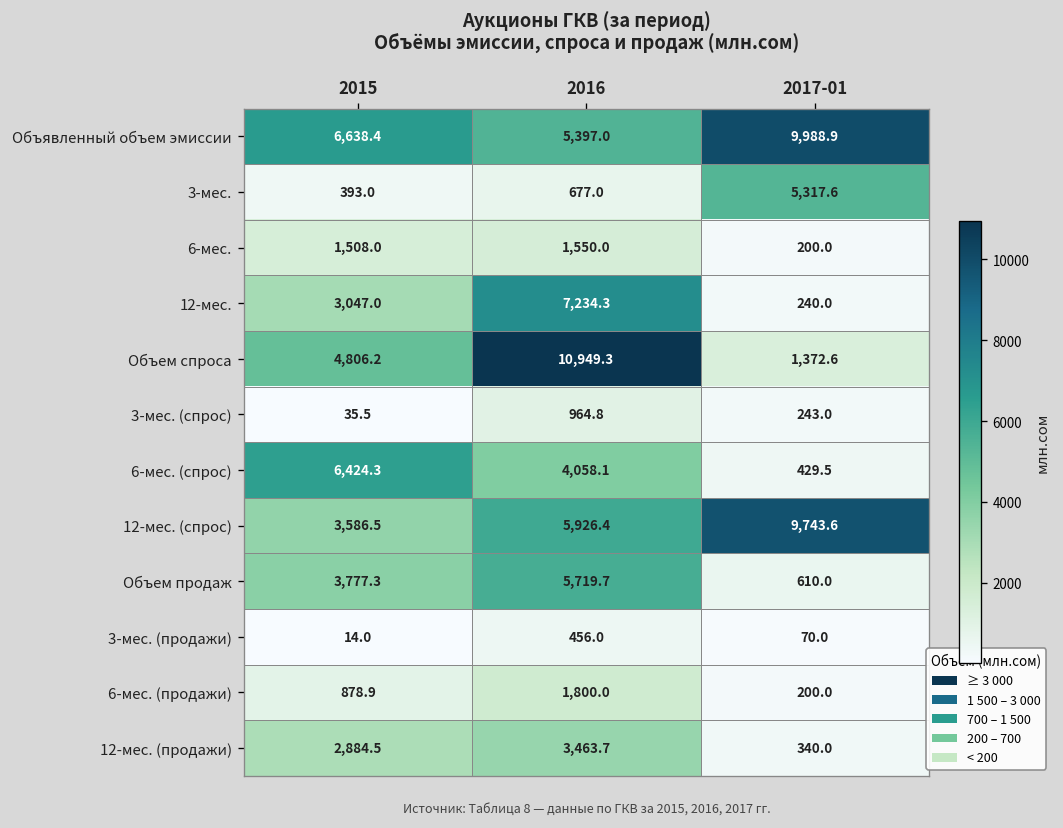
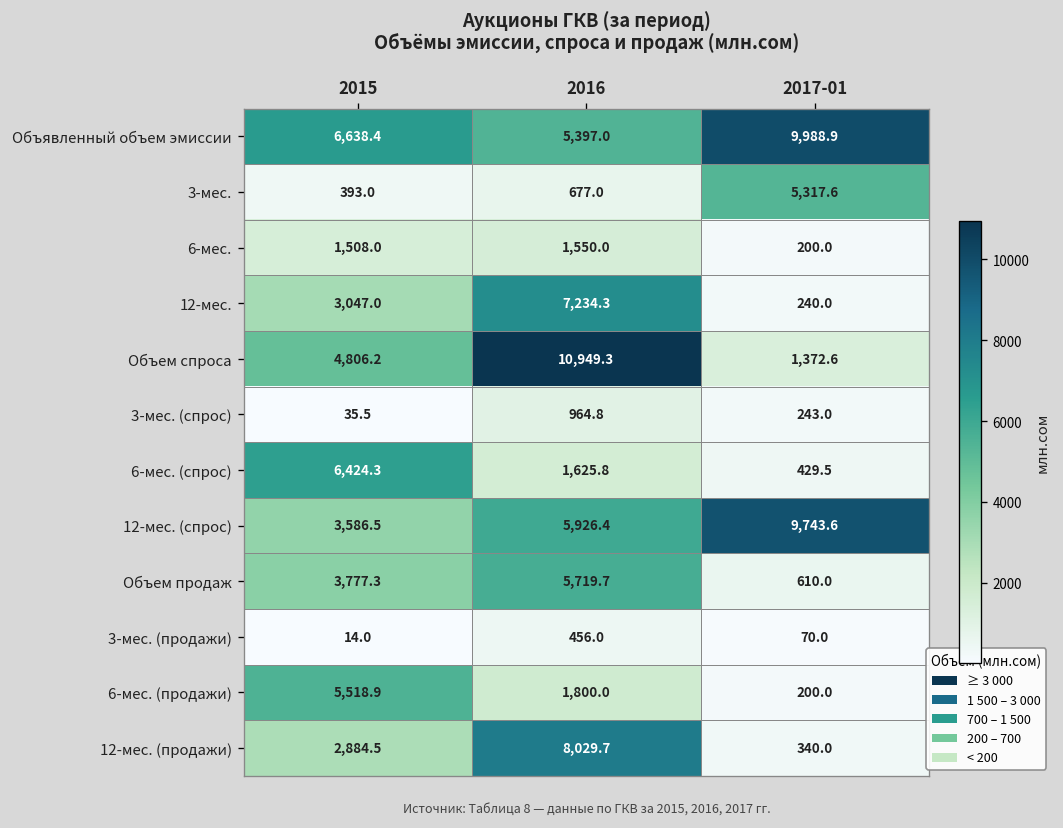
6-мес. (спрос), 2016: 4,058.1 -> 1,625.8
6-мес. (продажи), 2015: 878.9 -> 5,518.9
12-мес. (продажи), 2016: 3,463.7 -> 8,029.7
